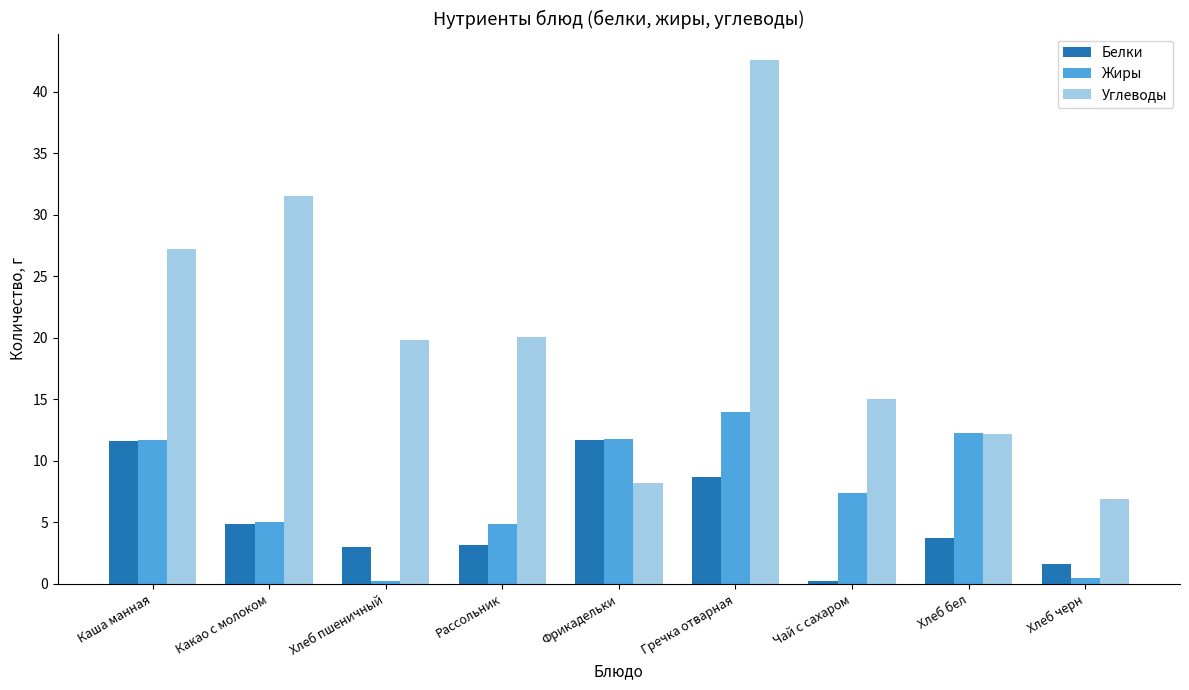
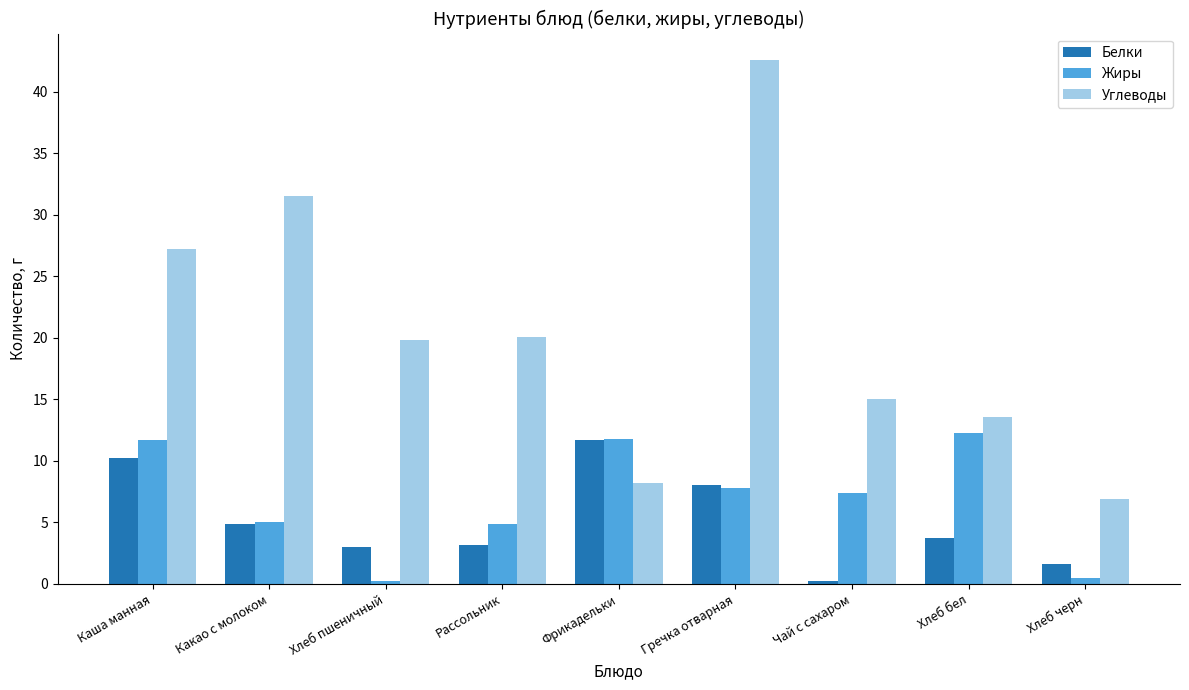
Белки, Каша манная: 11.6 -> 10.2
Белки, Гречка отварная: 8.7 -> 8.0
Жиры, Гречка отварная: 14.0 -> 7.8
Углеводы, Хлеб бел: 12.2 -> 13.6
